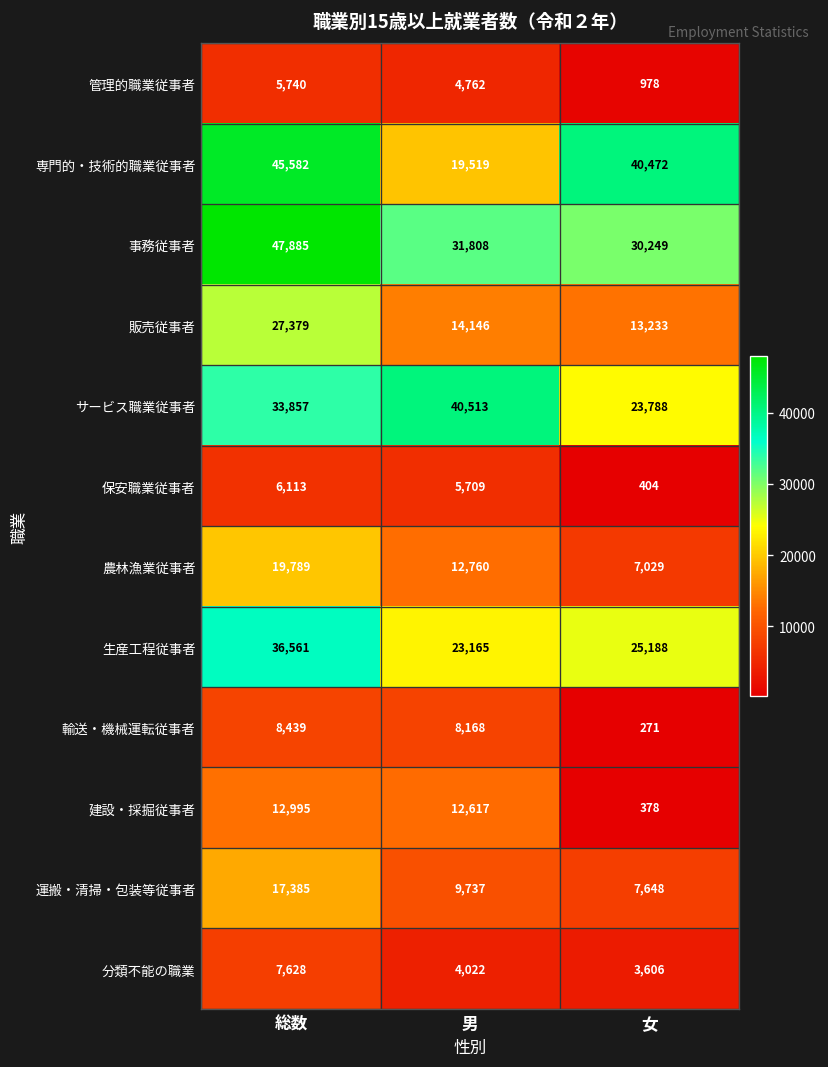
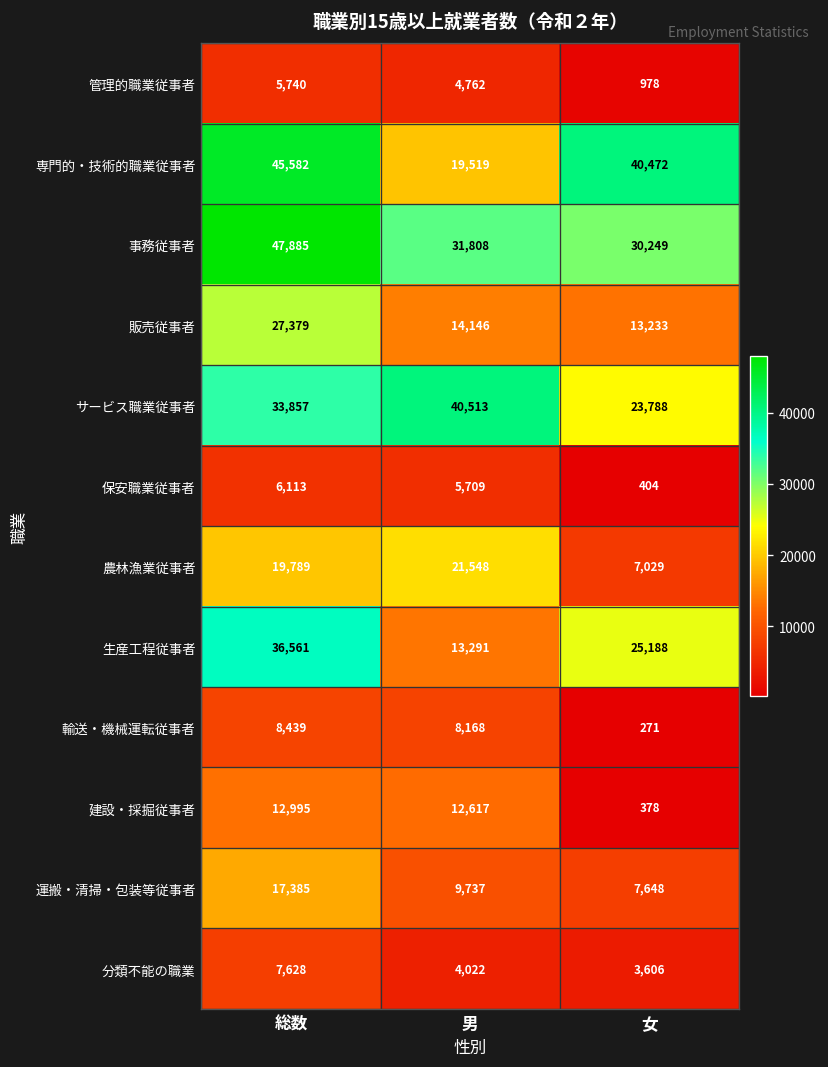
農林漁業従事者, 男: 12,760 -> 21,548
生産工程従事者, 男: 23,165 -> 13,291
